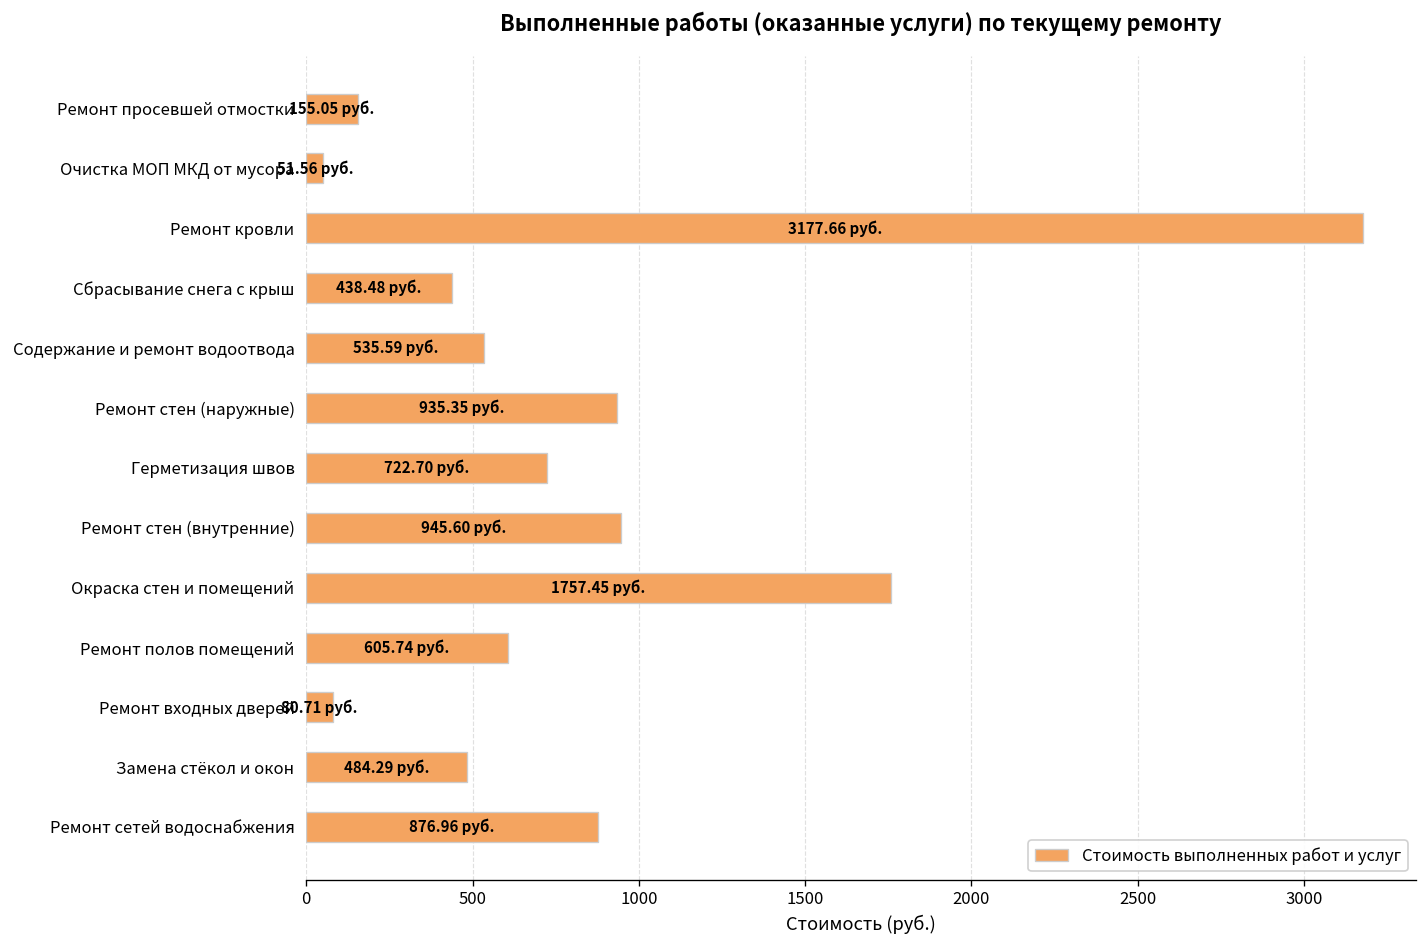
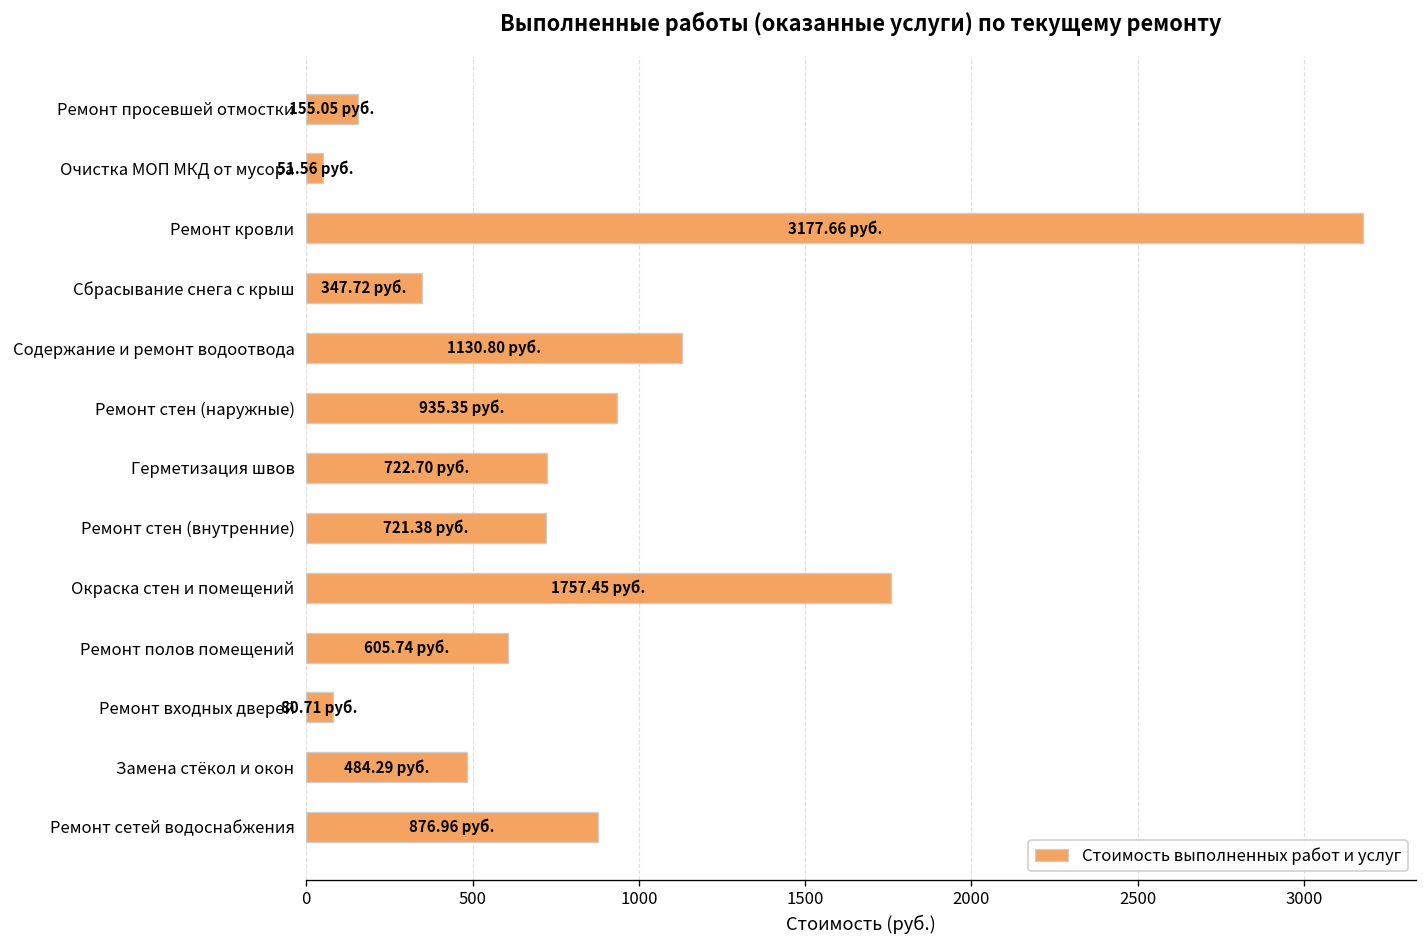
Сбрасывание снега с крыш: 438.48 -> 347.72
Содержание и ремонт водоотвода: 535.59 -> 1130.80
Ремонт стен (внутренние): 945.60 -> 721.38
